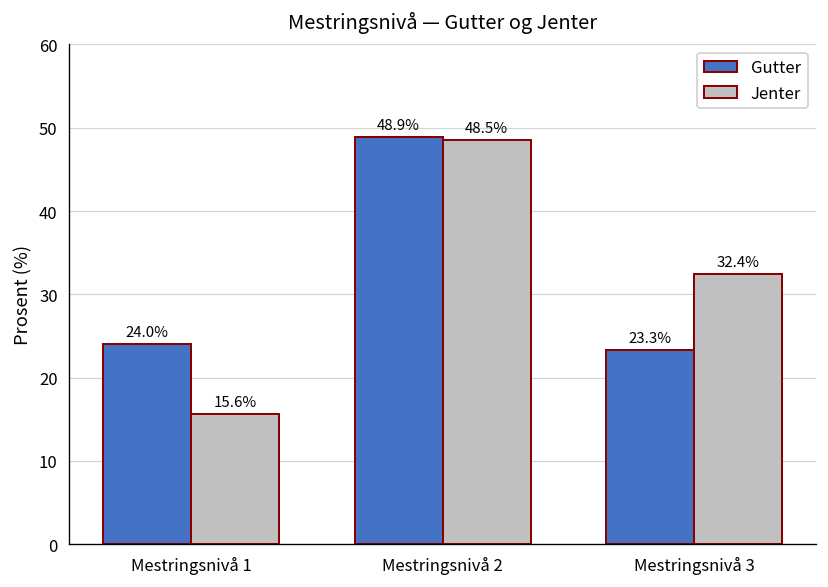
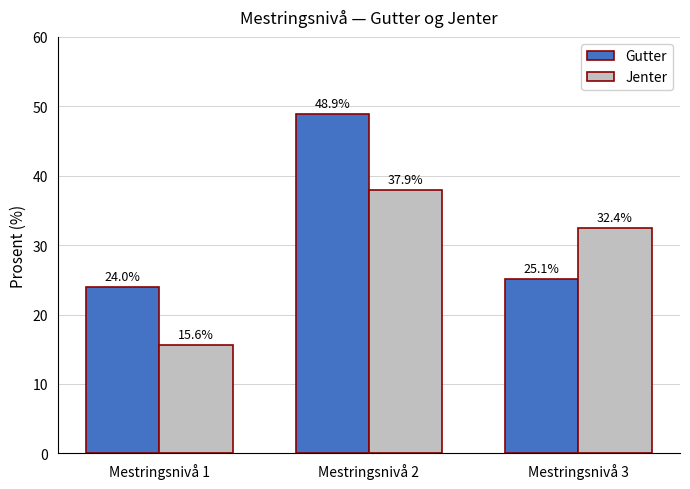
Jenter, Mestringsnivå 2: 48.5% -> 37.9%
Gutter, Mestringsnivå 3: 23.3% -> 25.1%
